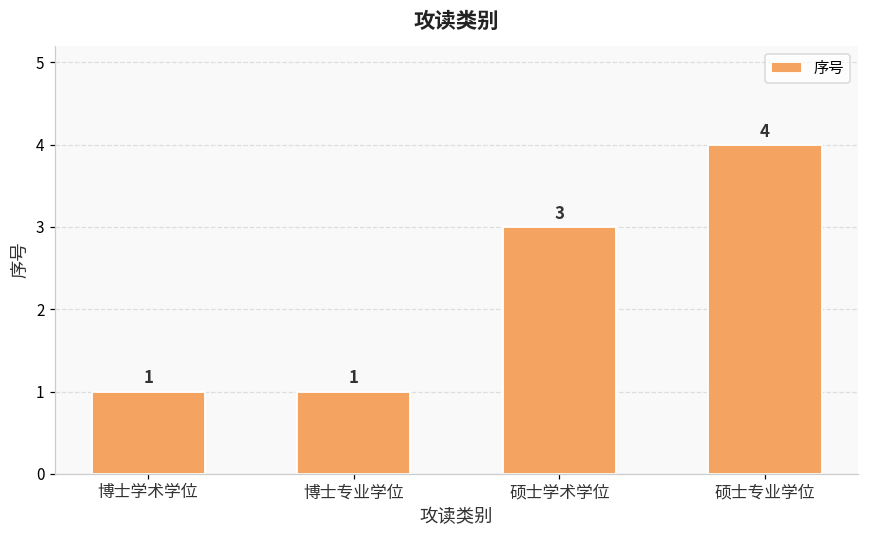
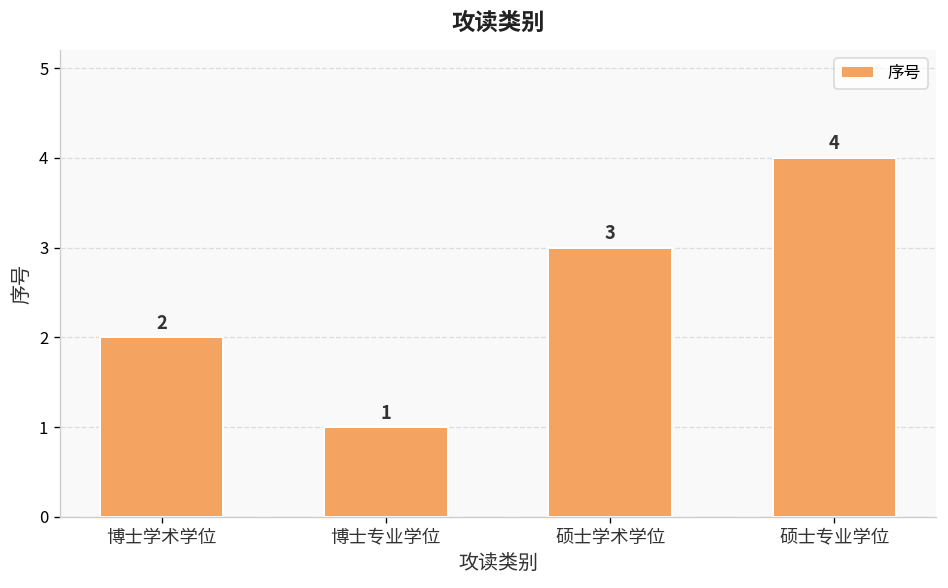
博士学术学位: 1 -> 2
